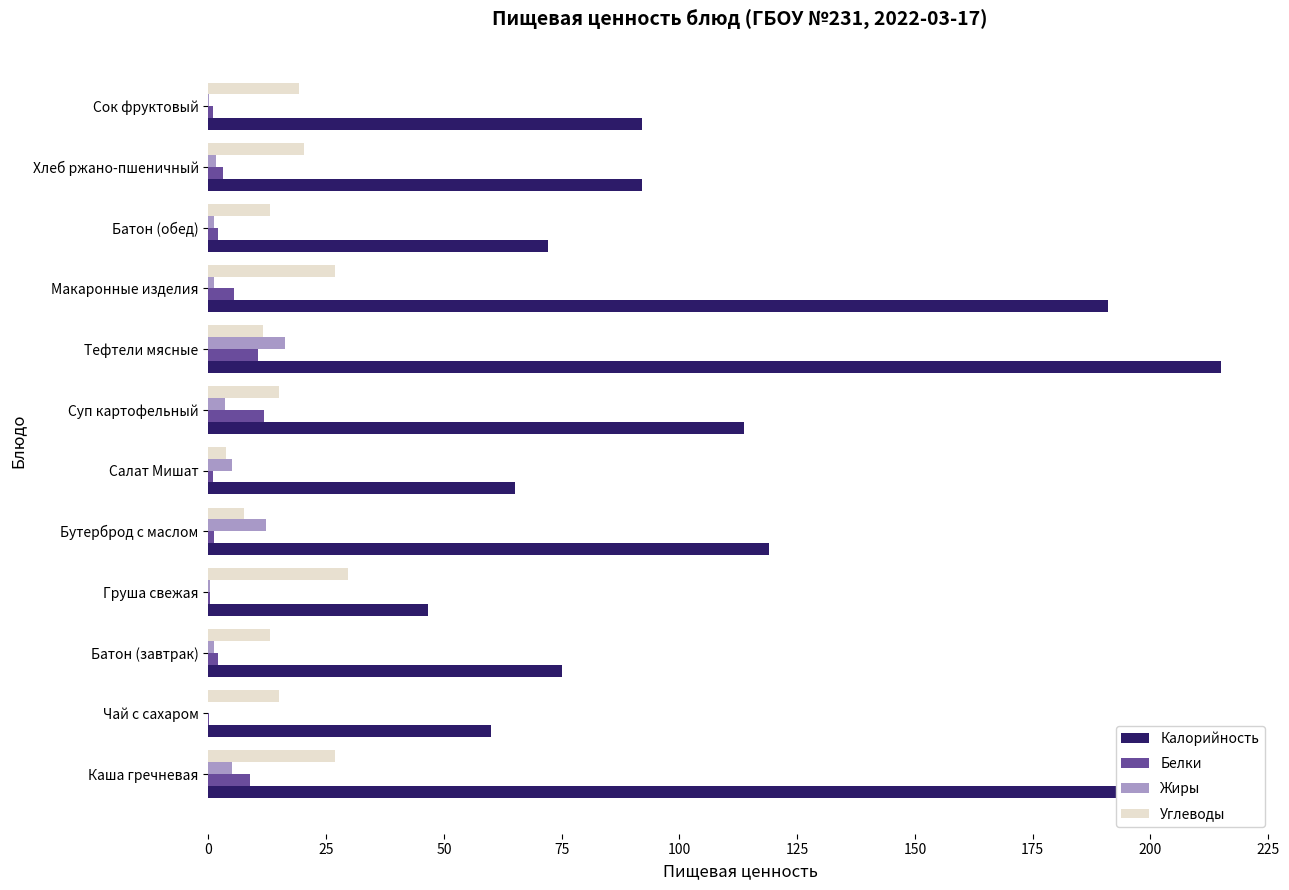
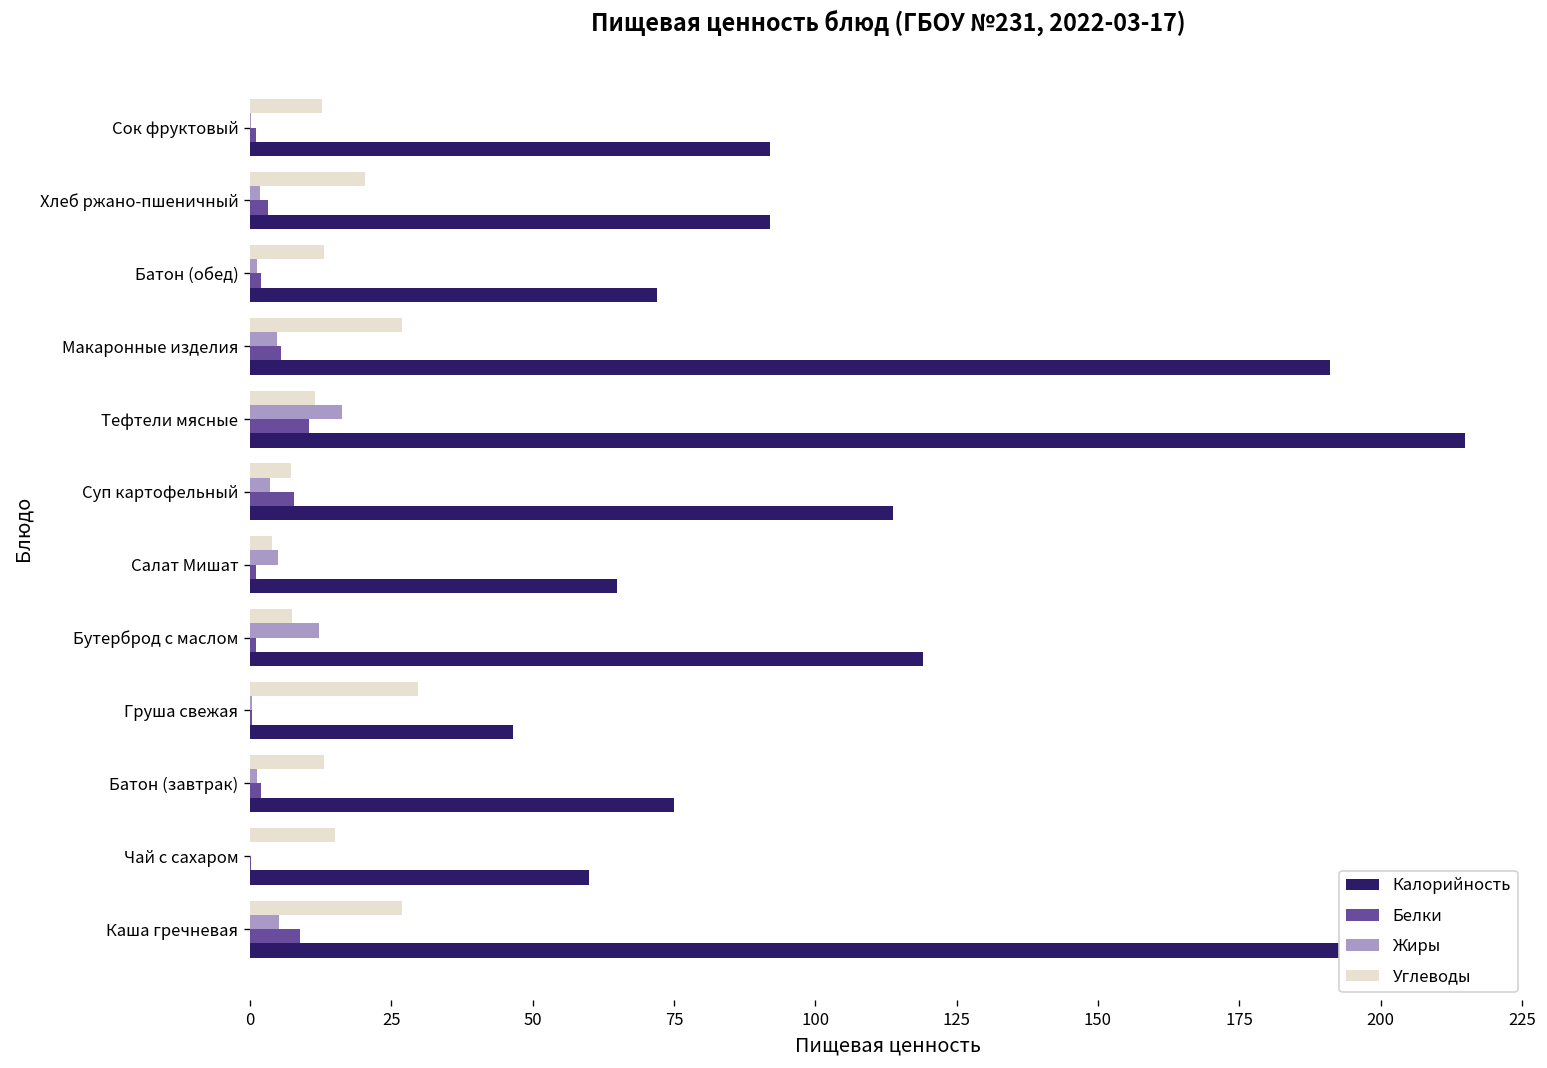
Углеводы, Сок фруктовый: 19 -> 13
Жиры, Макаронные изделия: 1 -> 5
Углеводы, Суп картофельный: 15 -> 7
Белки, Суп картофельный: 12 -> 8
